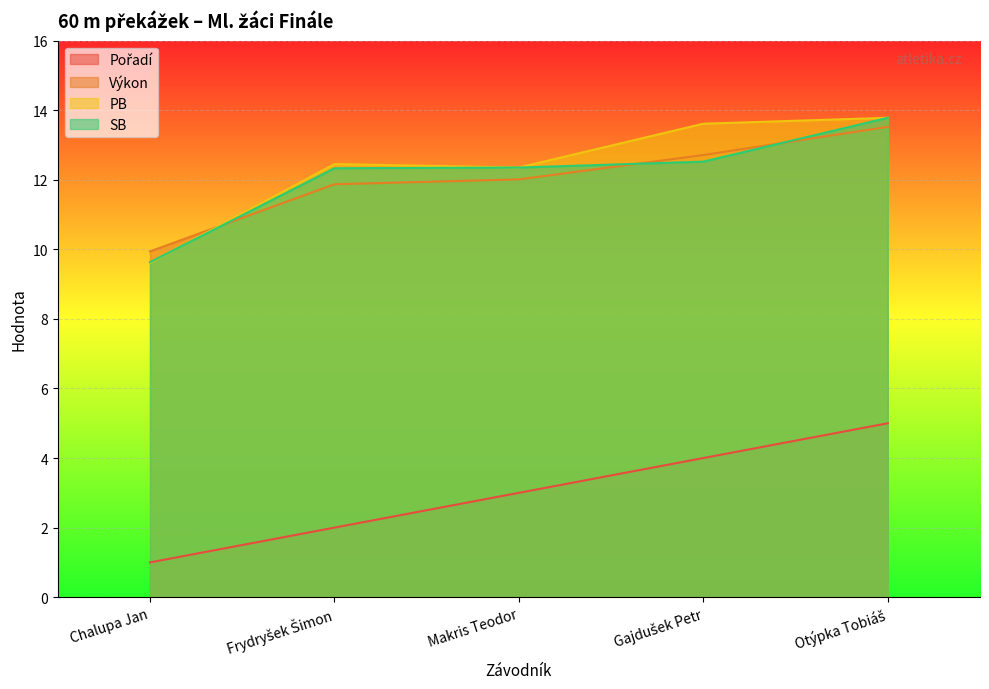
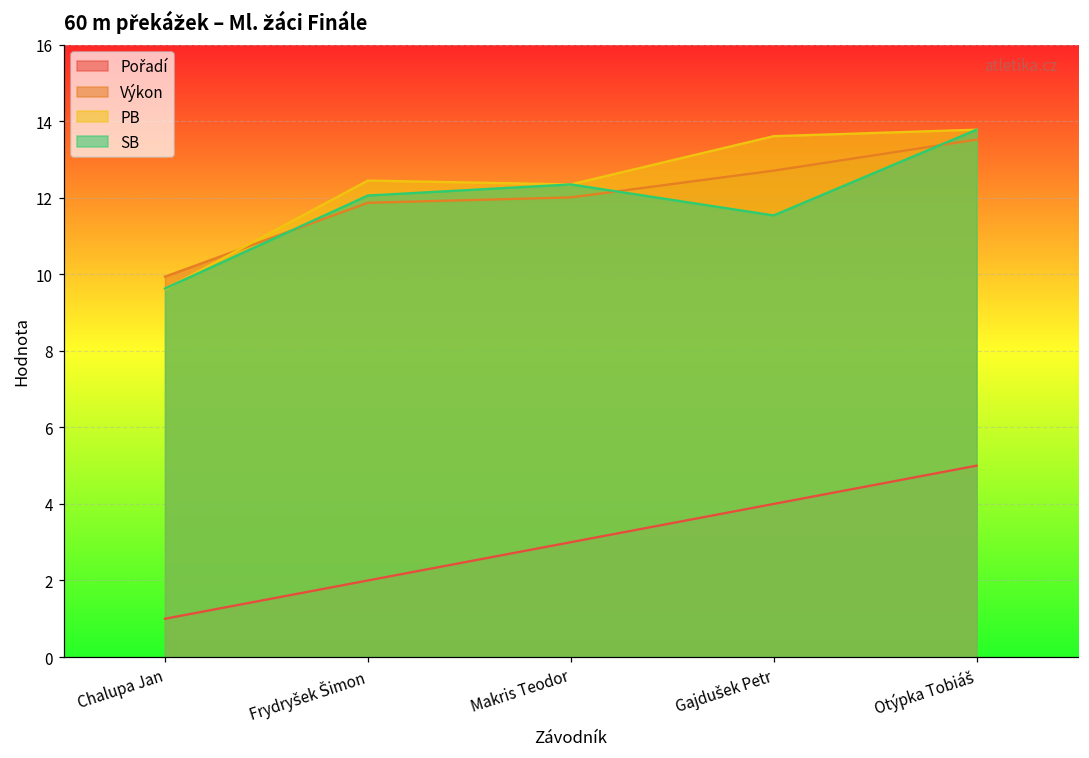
SB, Frydryšek Šimon: 12.3 -> 12.1
SB, Gajdušek Petr: 12.5 -> 11.5
